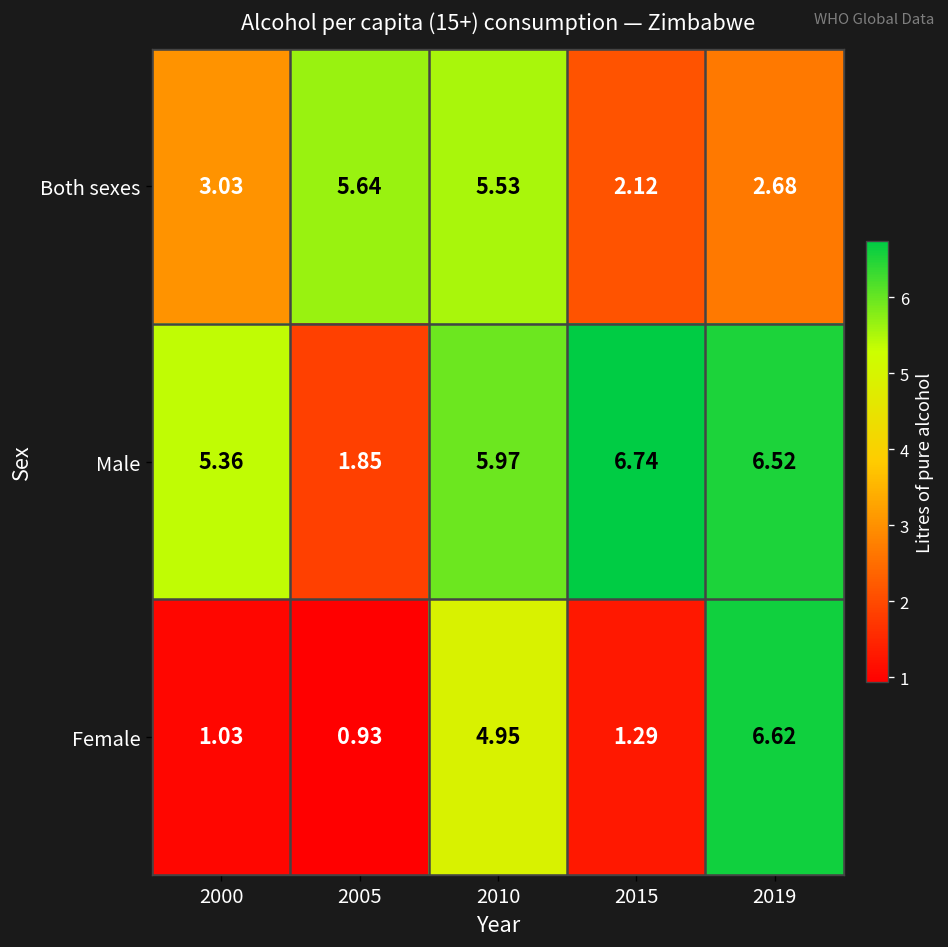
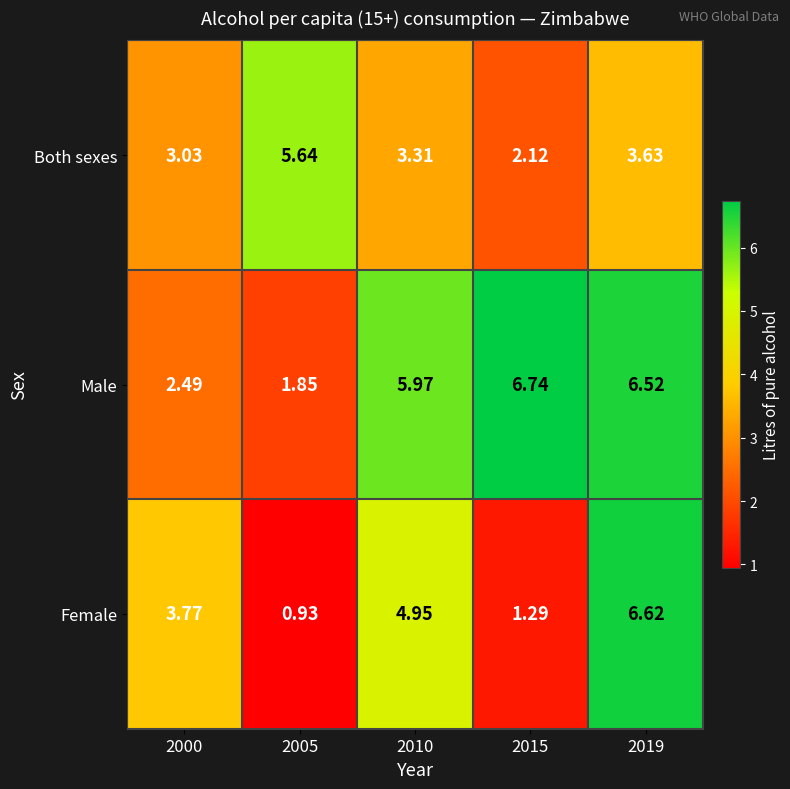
Both sexes, 2010: 5.53 -> 3.31
Both sexes, 2019: 2.68 -> 3.63
Male, 2000: 5.36 -> 2.49
Female, 2000: 1.03 -> 3.77
